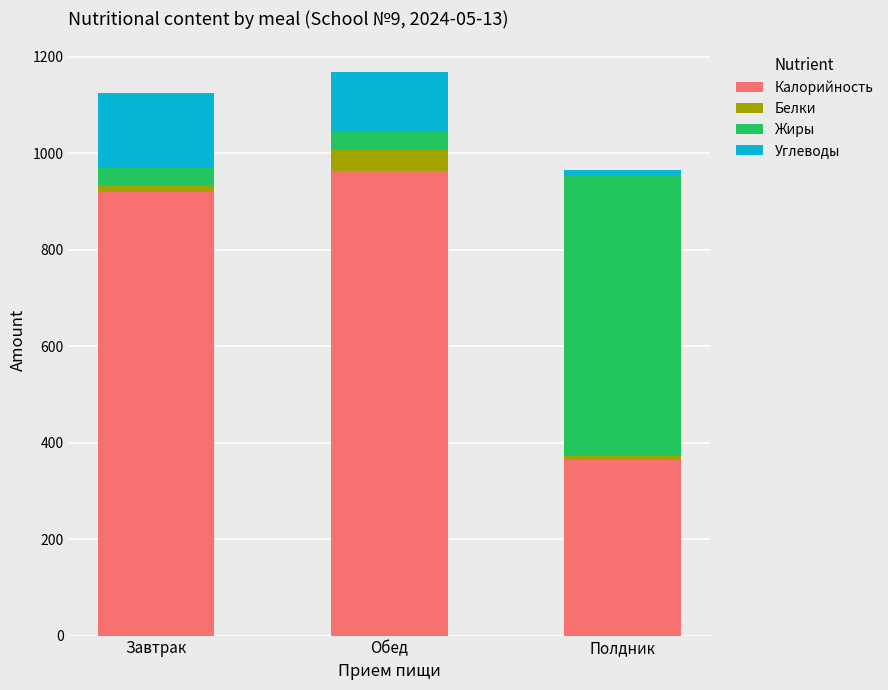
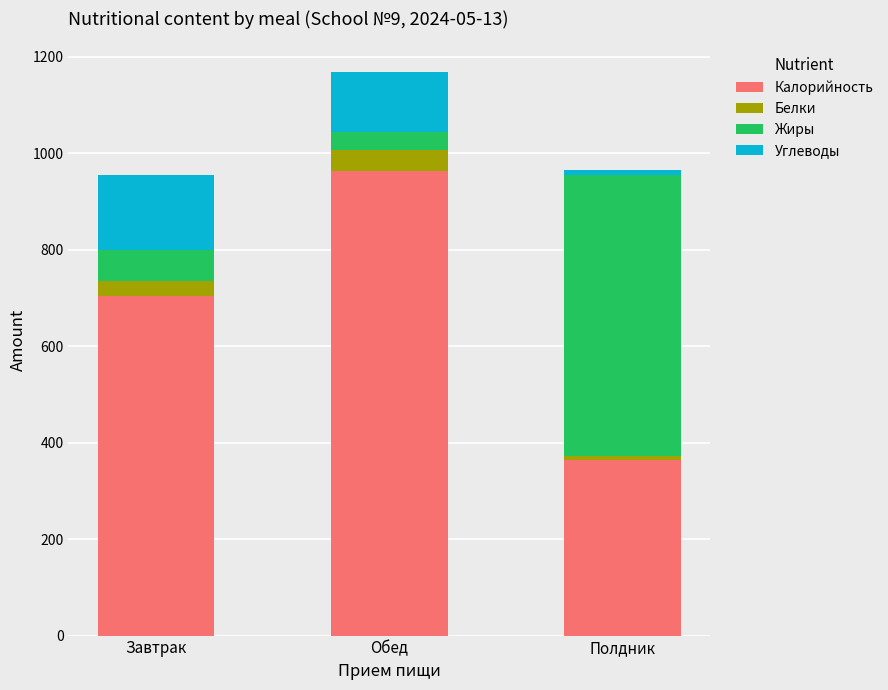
Калорийность, Завтрак: 920 -> 700
Белки, Завтрак: 10 -> 30
Жиры, Завтрак: 30 -> 60
